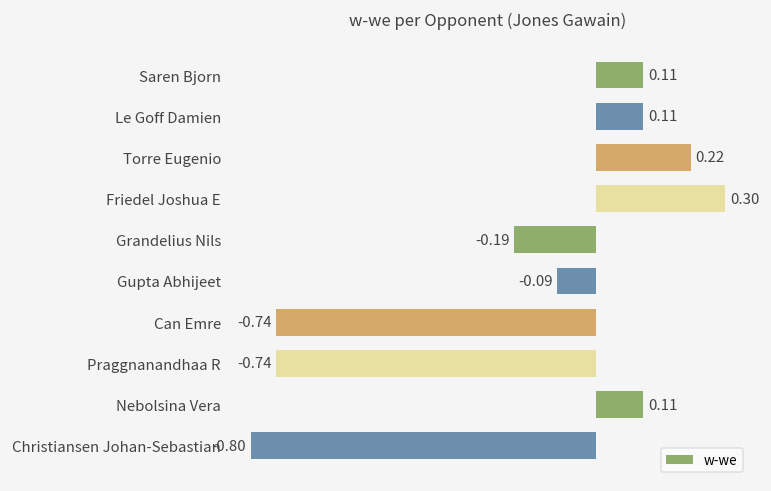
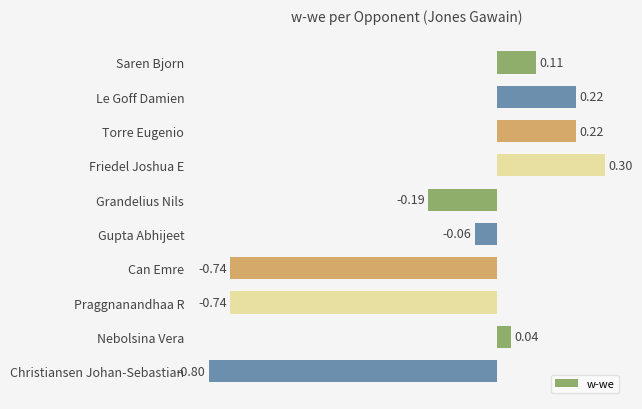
Le Goff Damien: 0.11 -> 0.22
Gupta Abhijeet: -0.09 -> -0.06
Nebolsina Vera: 0.11 -> 0.04
